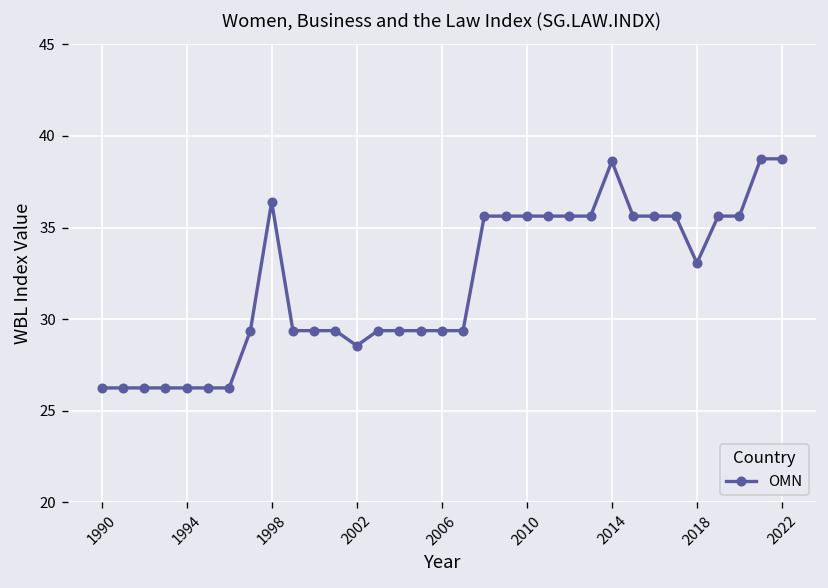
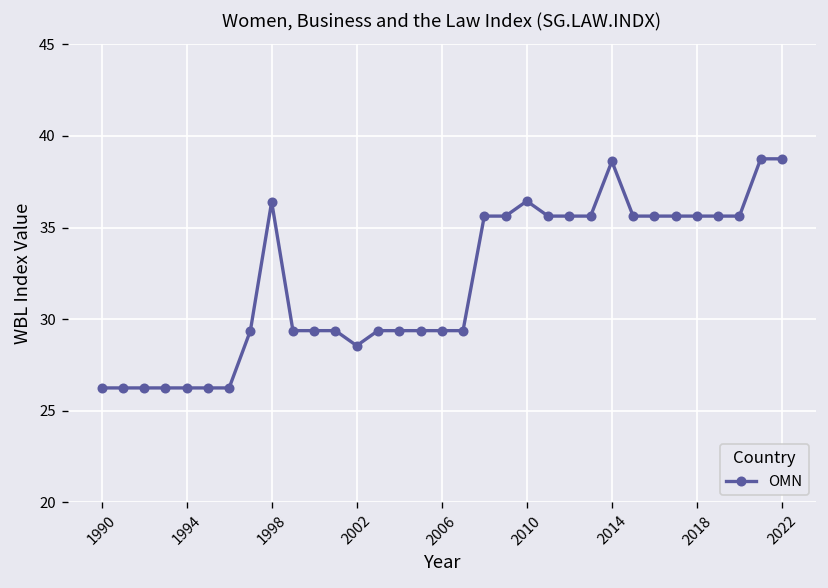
2010: 35.6 -> 36.4
2018: 33.1 -> 35.6
